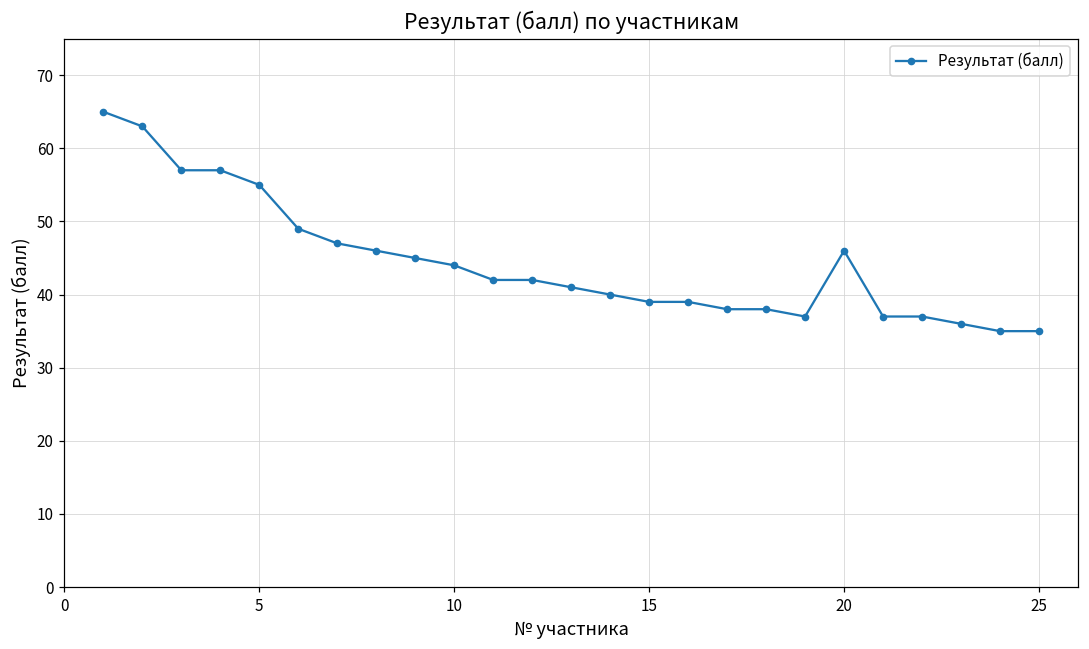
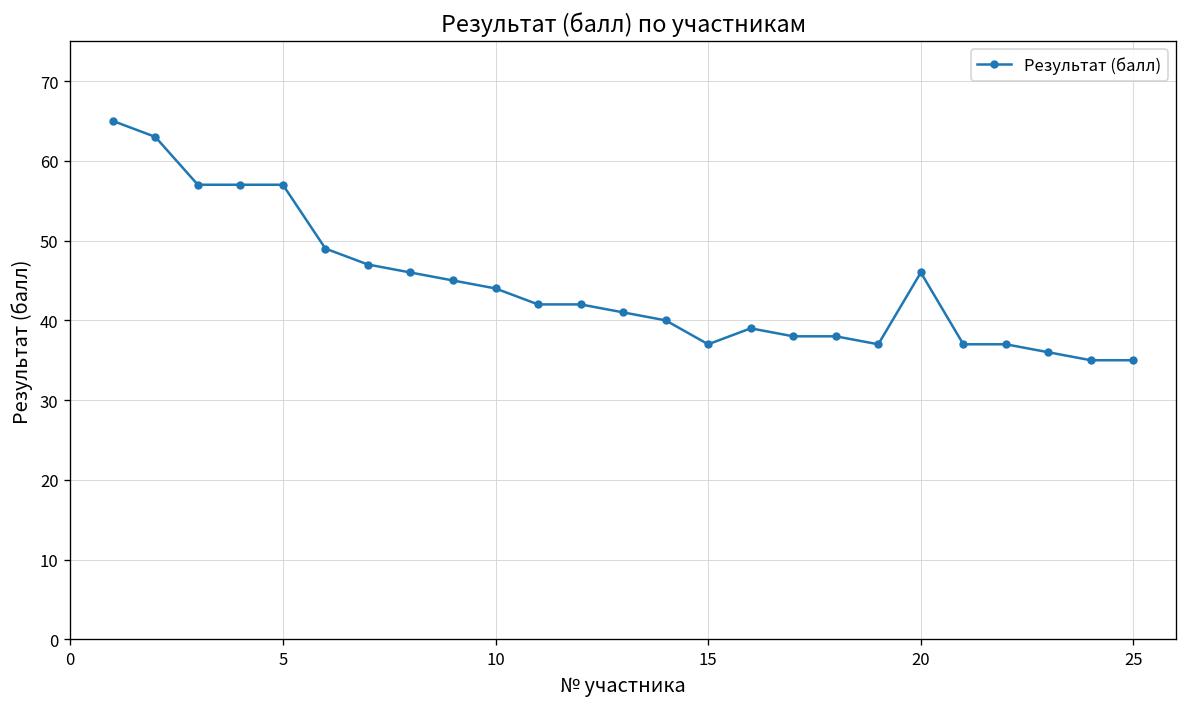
5: 55 -> 57
15: 39 -> 37
